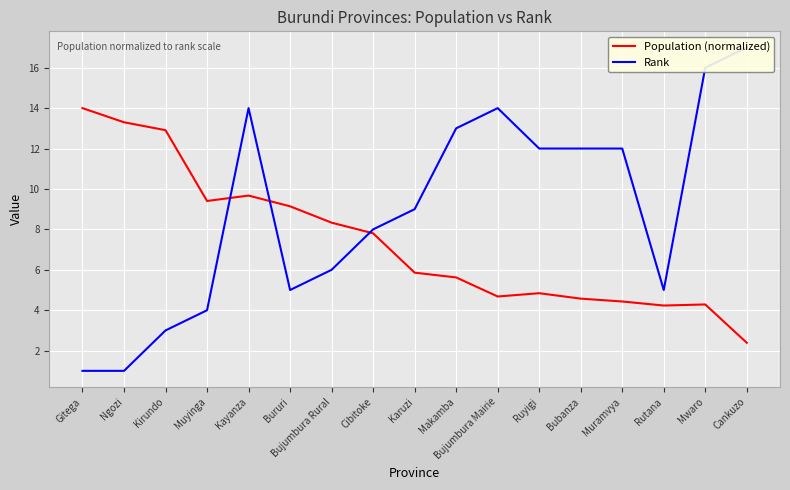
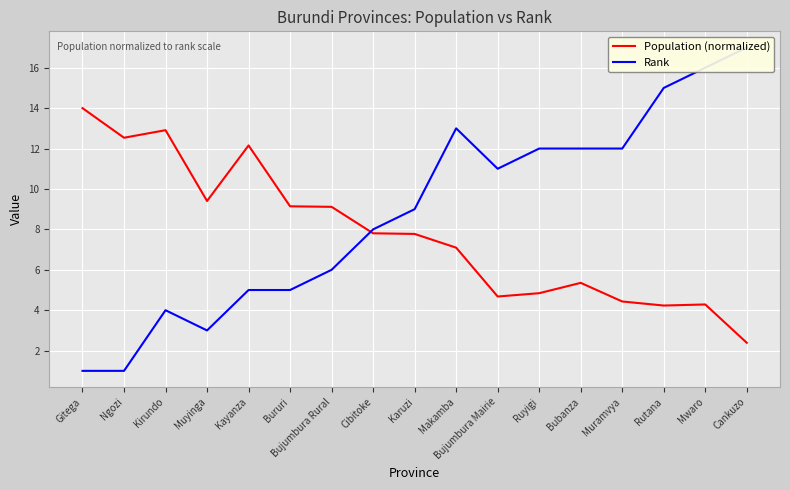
Population (normalized), Ngozi: 13.3 -> 12.5
Rank, Kirundo: 3 -> 4
Rank, Muyinga: 4 -> 3
Population (normalized), Kayanza: 9.7 -> 12.2
Rank, Kayanza: 14 -> 5
Population (normalized), Bujumbura Rural: 8.3 -> 9.1
Population (normalized), Karuzi: 5.9 -> 7.8
Population (normalized), Makamba: 5.6 -> 7.1
Rank, Bujumbura Mairie: 14 -> 11
Population (normalized), Bubanza: 4.6 -> 5.4
Rank, Rutana: 5 -> 15
